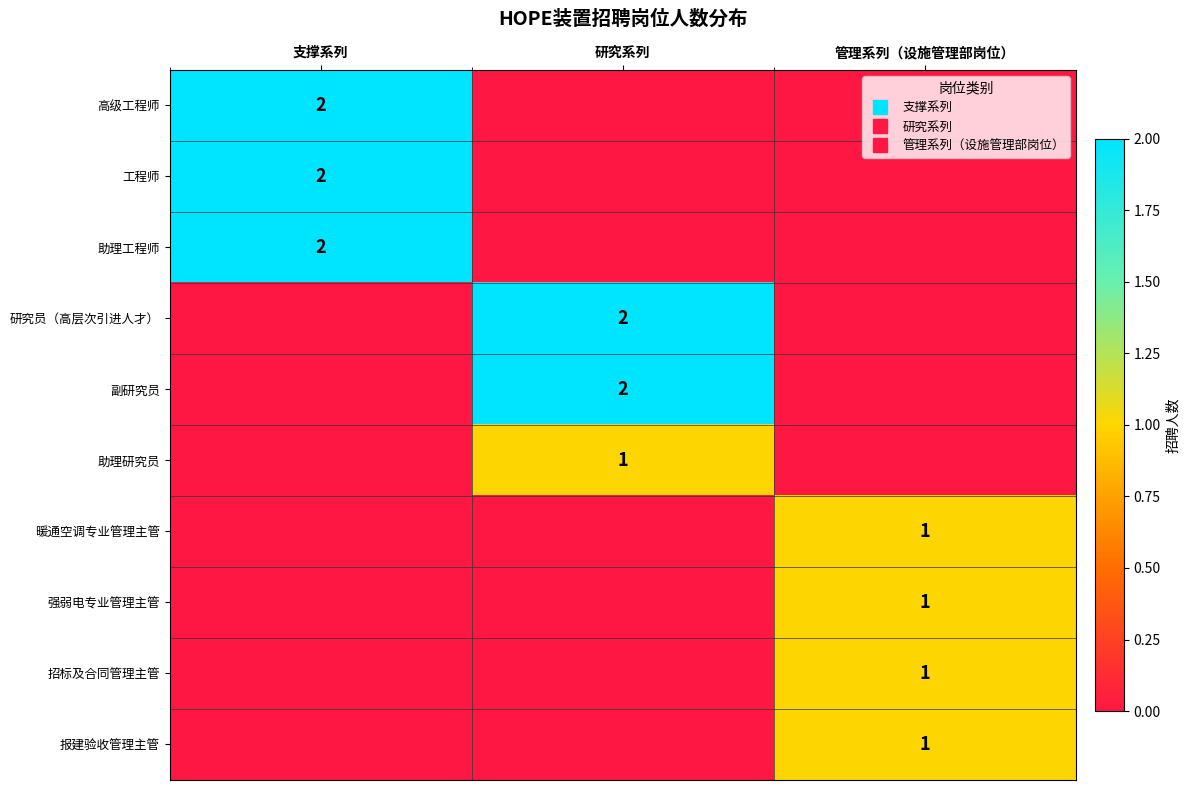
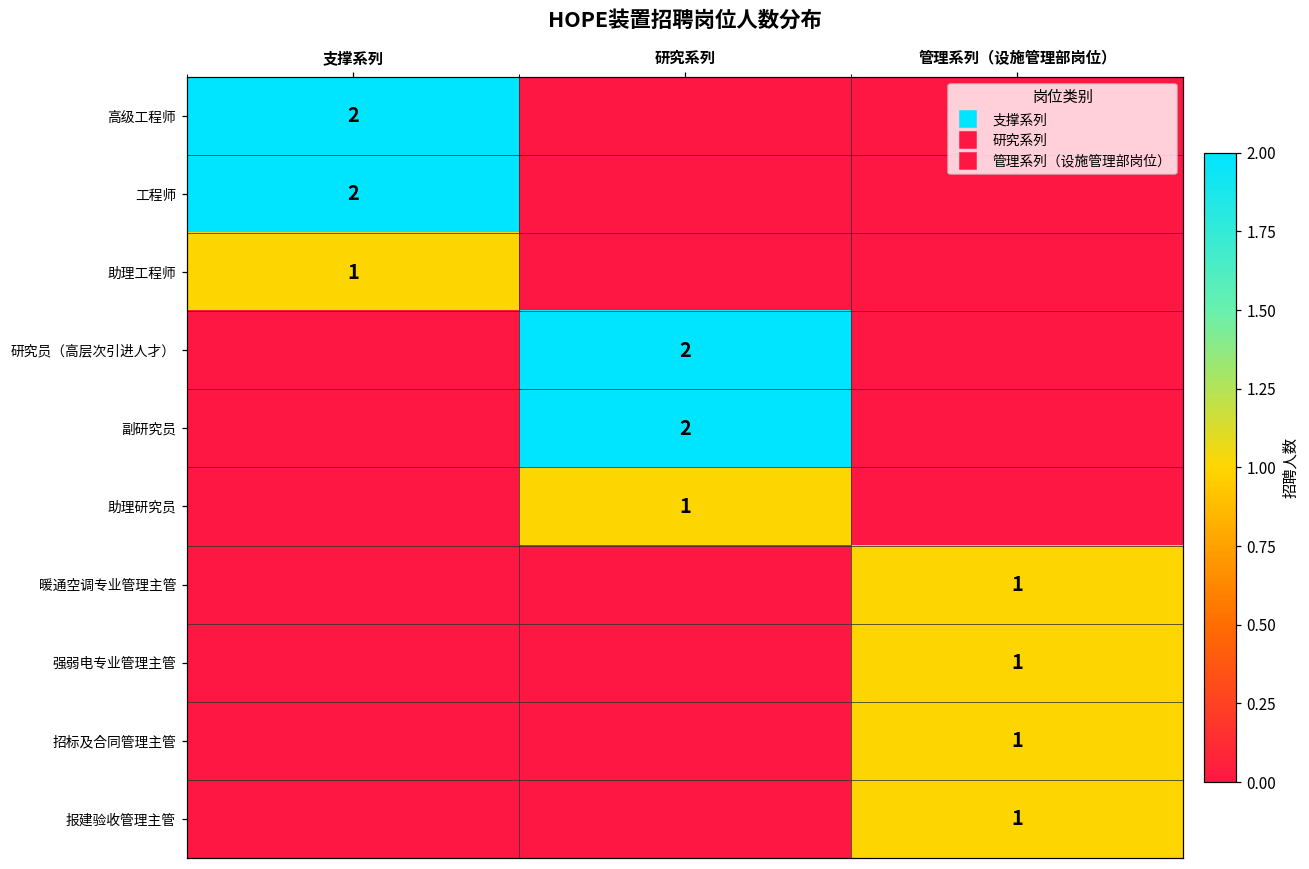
助理工程师, 支撑系列: 2 -> 1
